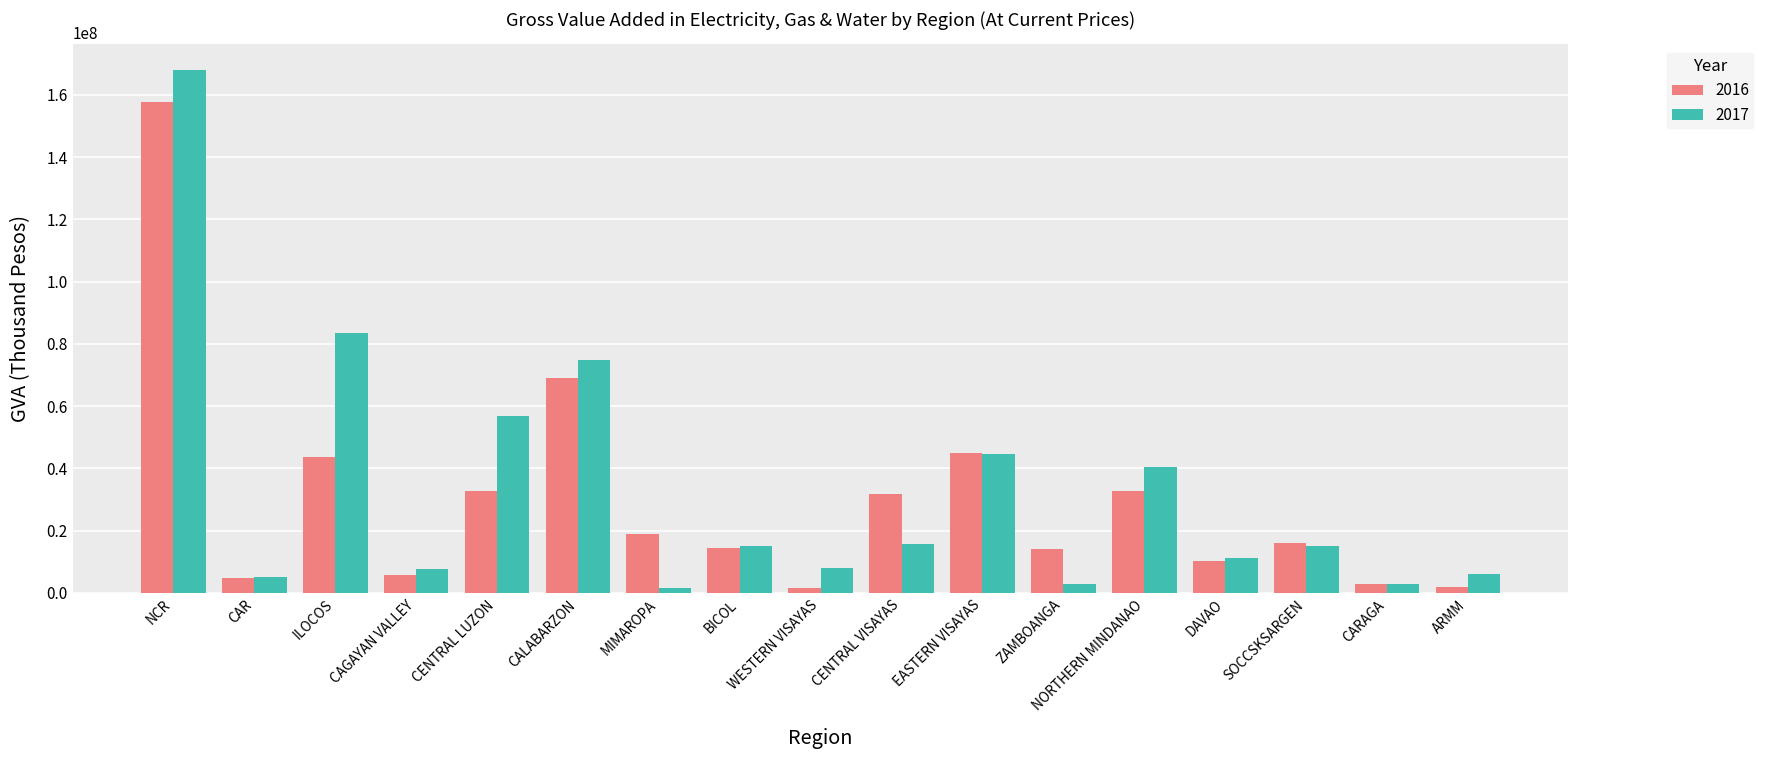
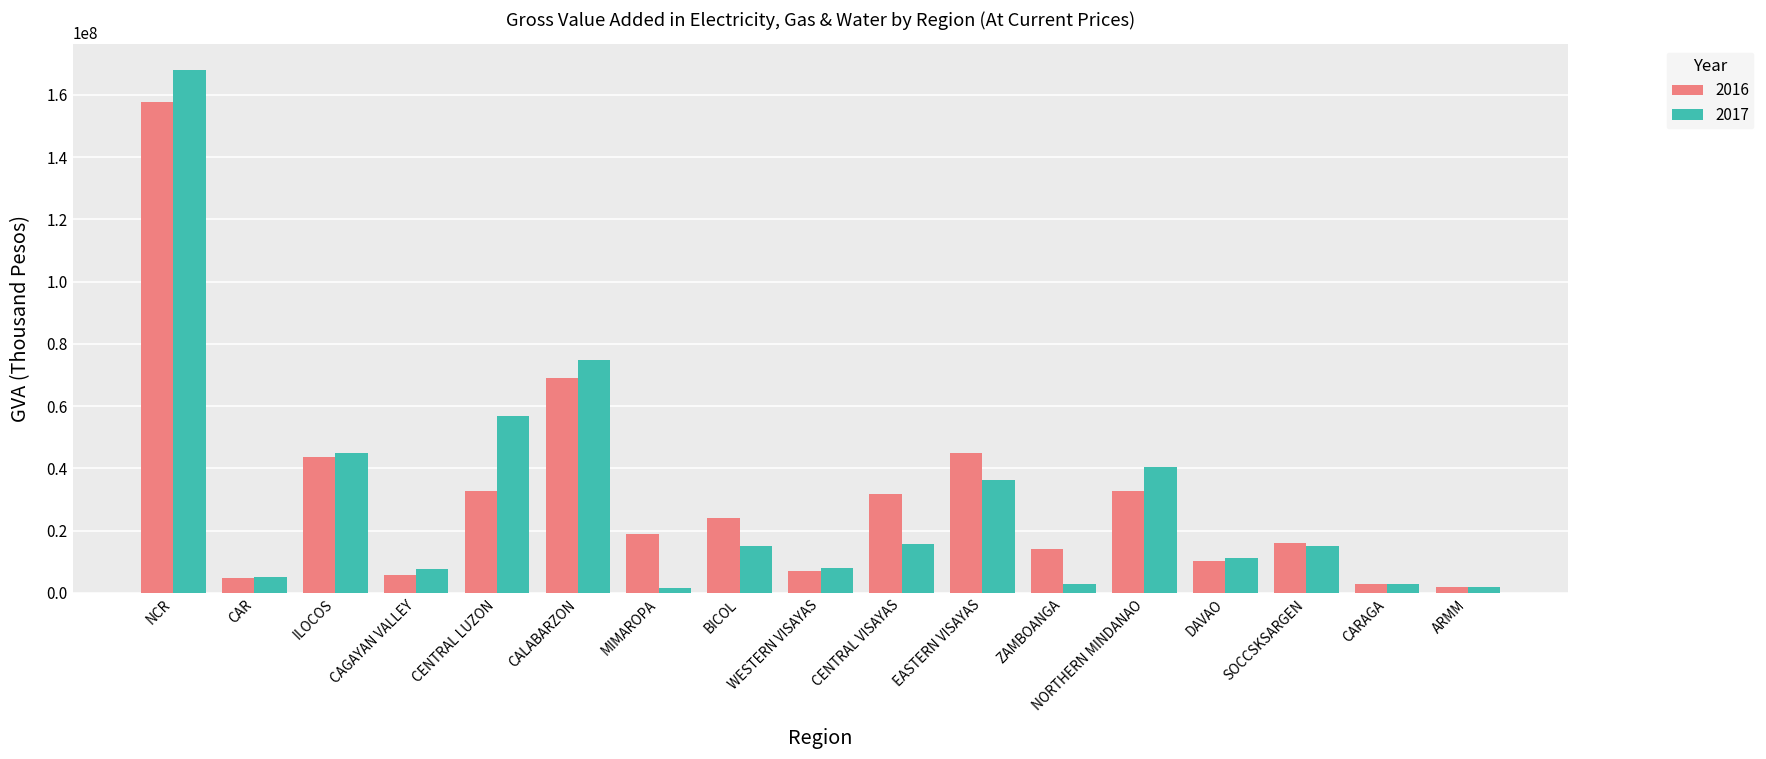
2017, ILOCOS: 84000000 -> 45000000
2016, BICOL: 14000000 -> 24000000
2016, WESTERN VISAYAS: 2000000 -> 7000000
2017, EASTERN VISAYAS: 45000000 -> 36000000
2017, ARMM: 6000000 -> 2000000
